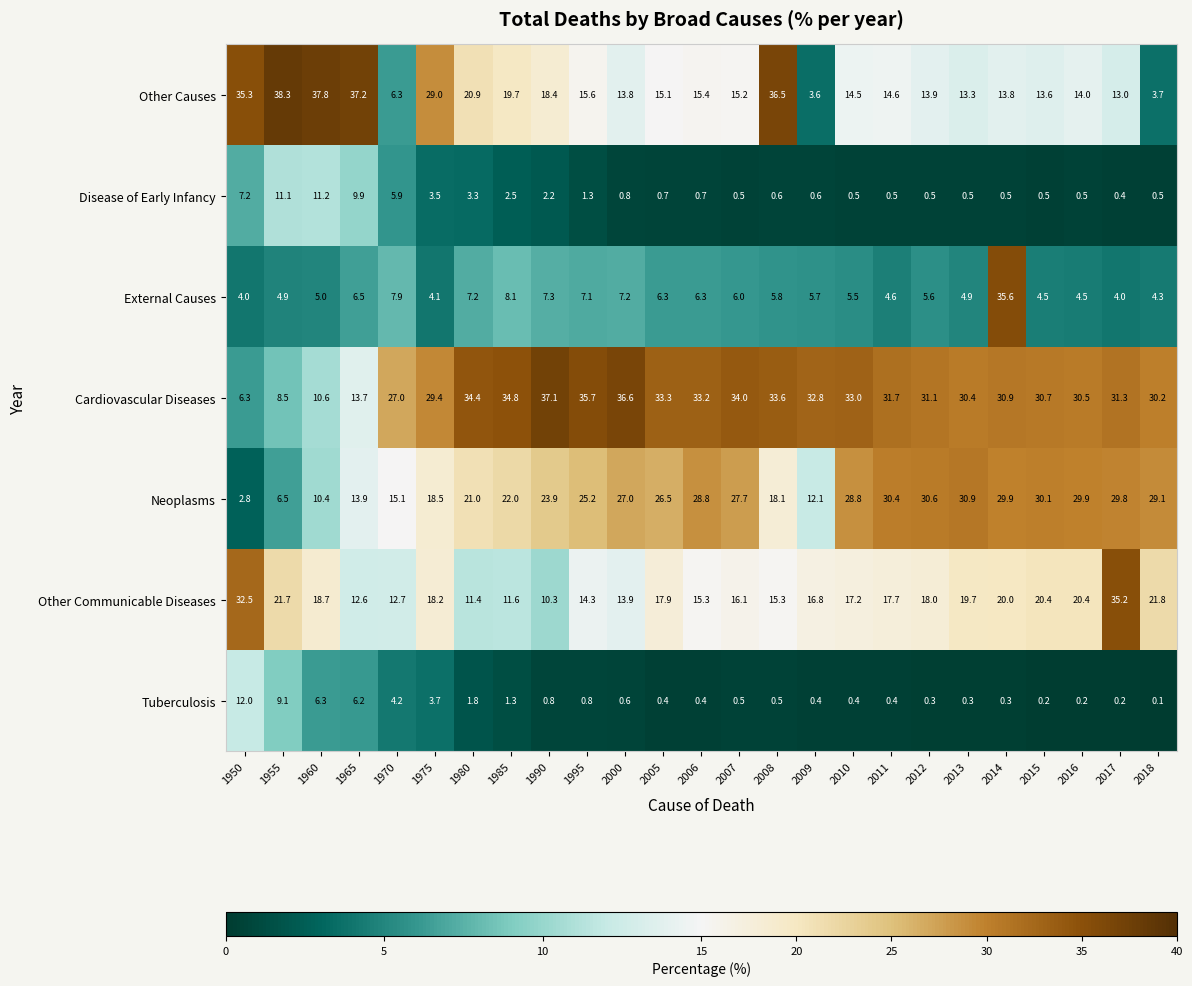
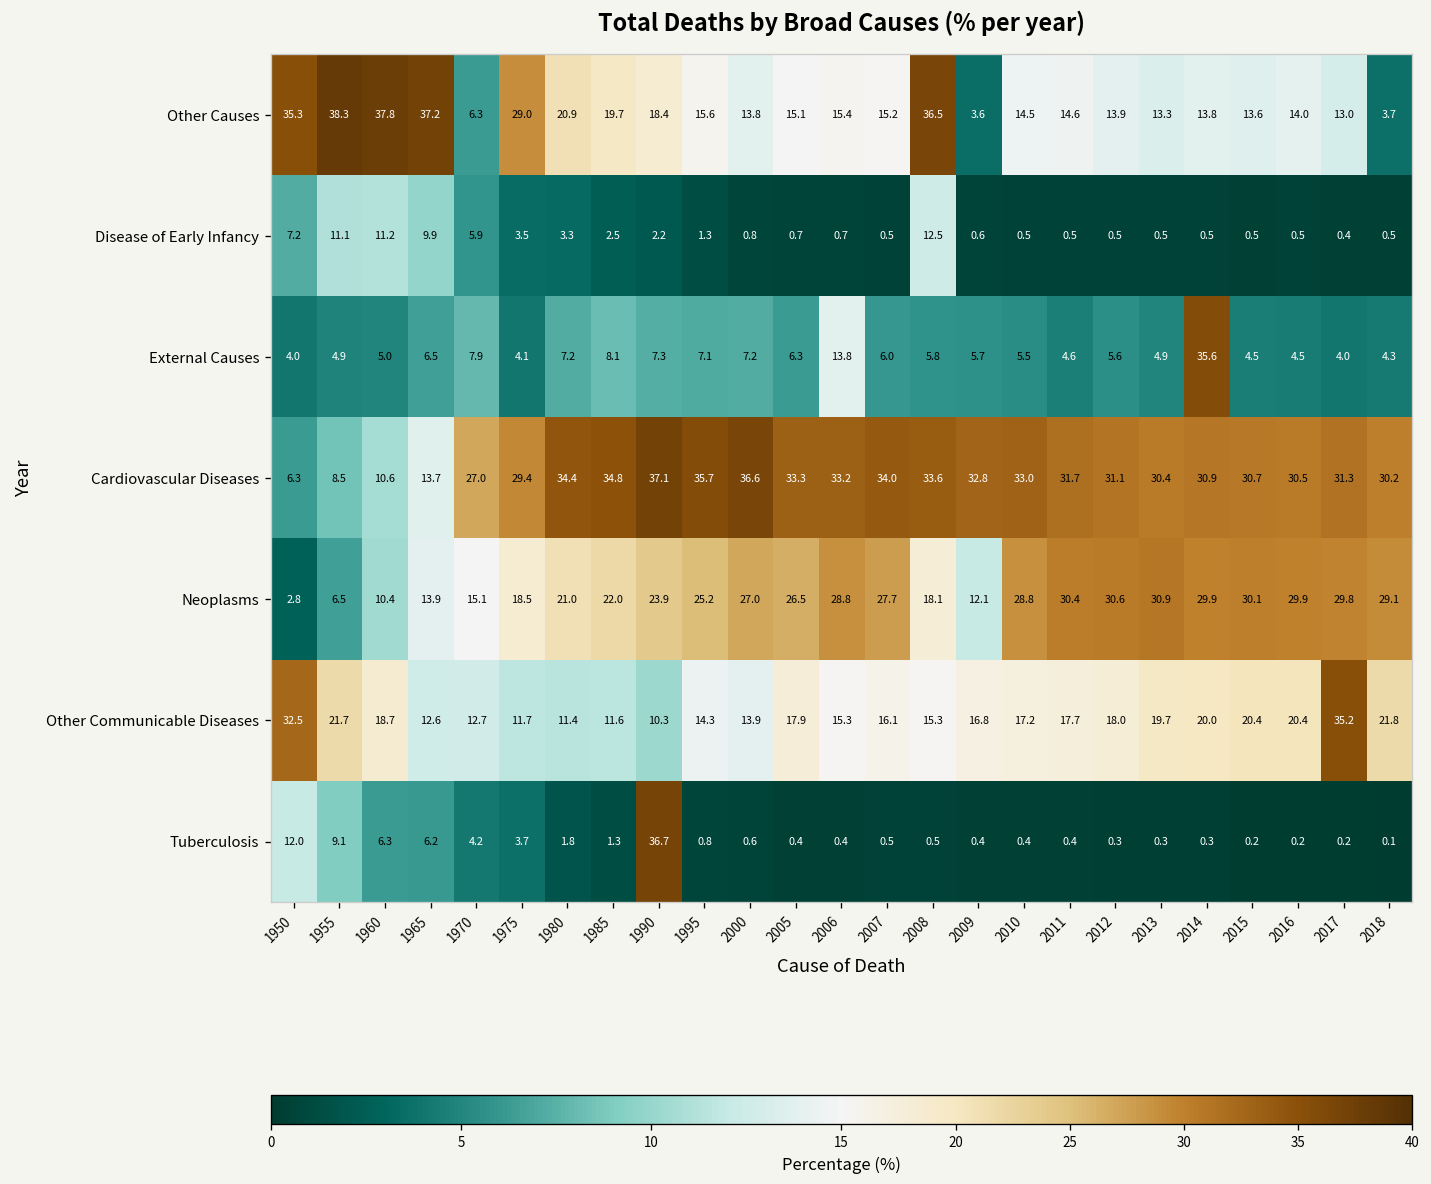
Disease of Early Infancy, 2008: 0.6 -> 12.5
External Causes, 2006: 6.3 -> 13.8
Other Communicable Diseases, 1975: 18.2 -> 11.7
Tuberculosis, 1990: 0.8 -> 36.7
